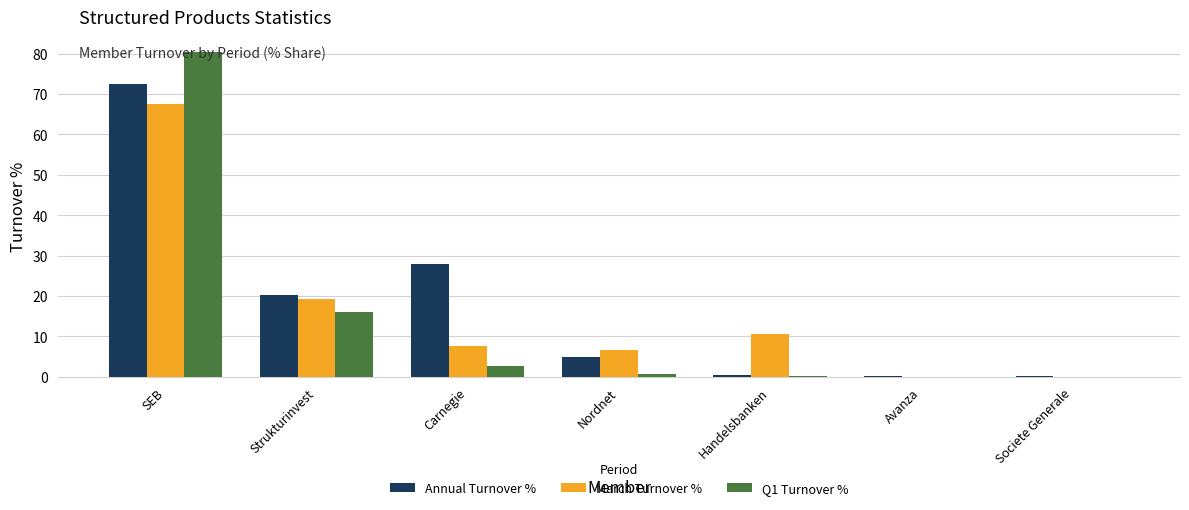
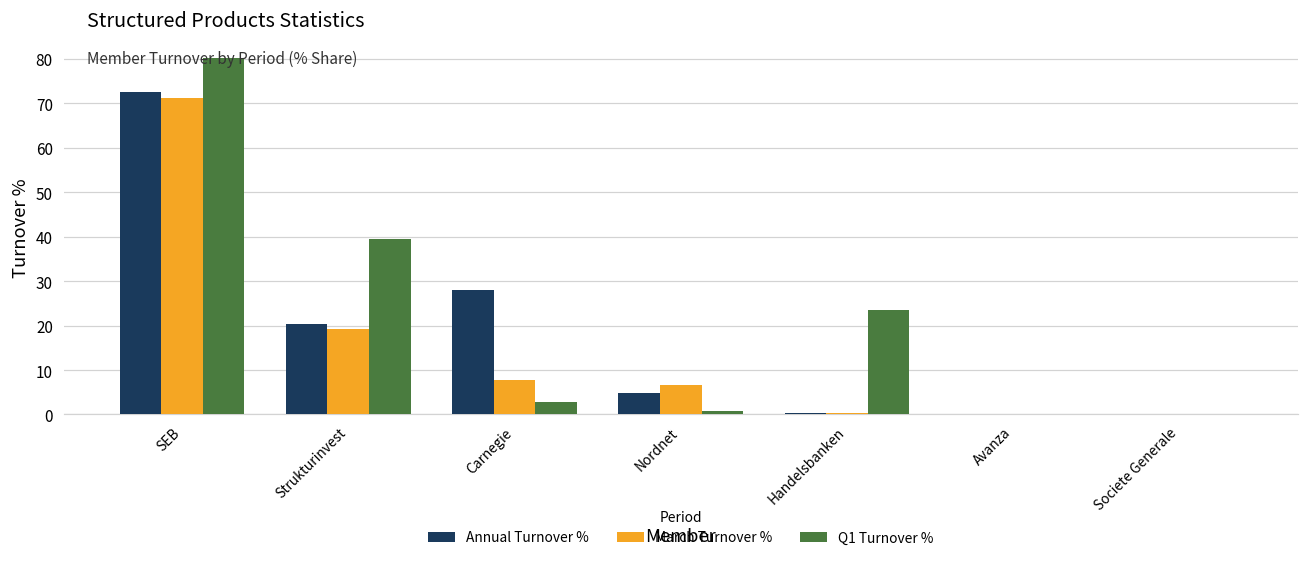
March Turnover %, SEB: 67 -> 71
Q1 Turnover %, Strukturinvest: 16 -> 40
March Turnover %, Handelsbanken: 11 -> 0
Q1 Turnover %, Handelsbanken: 0 -> 23
